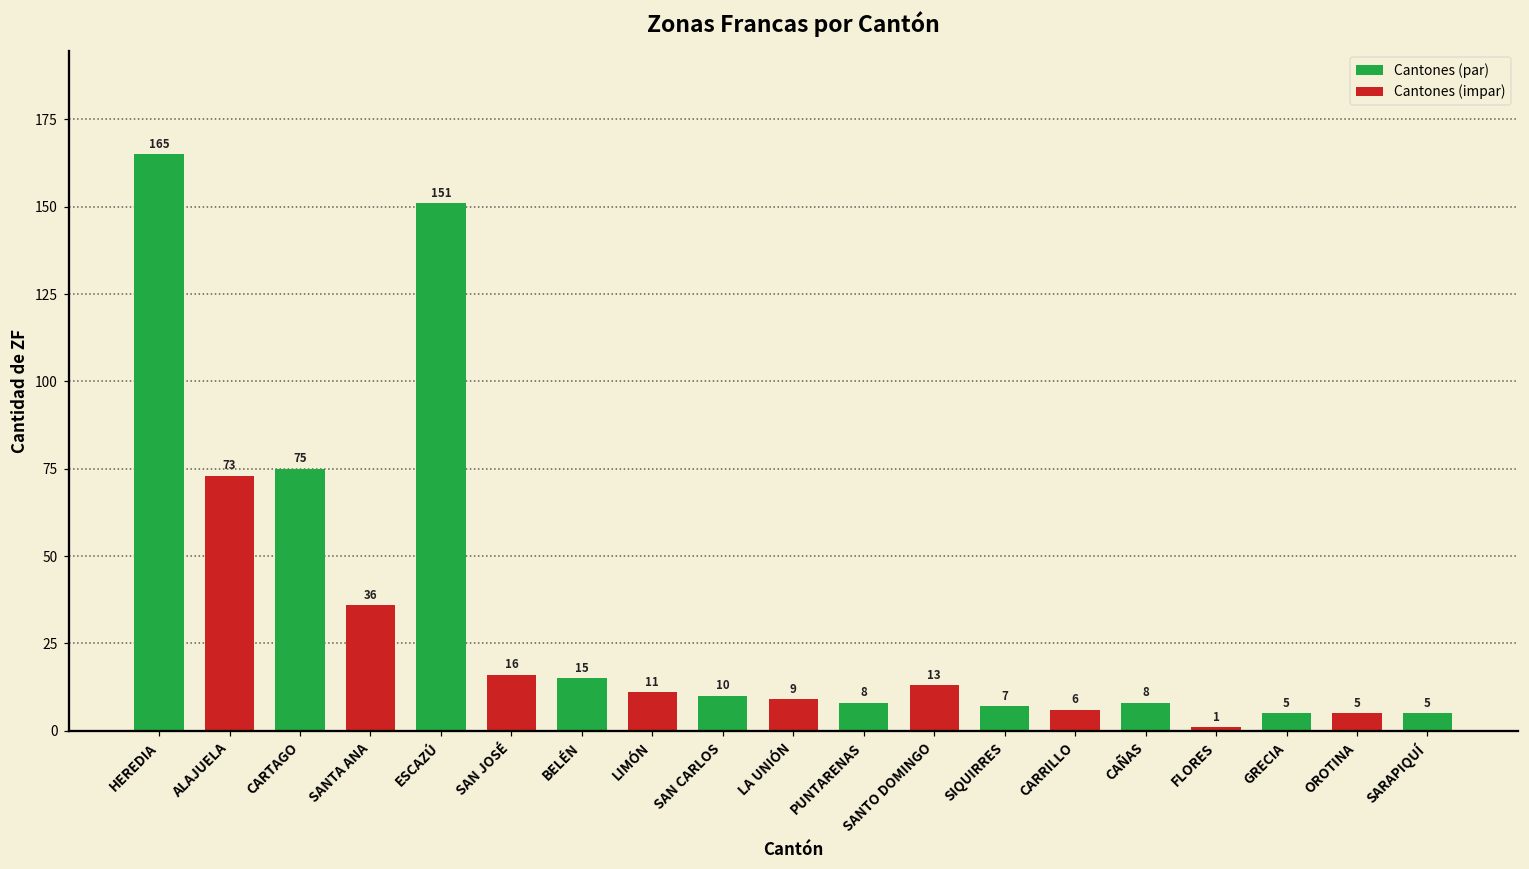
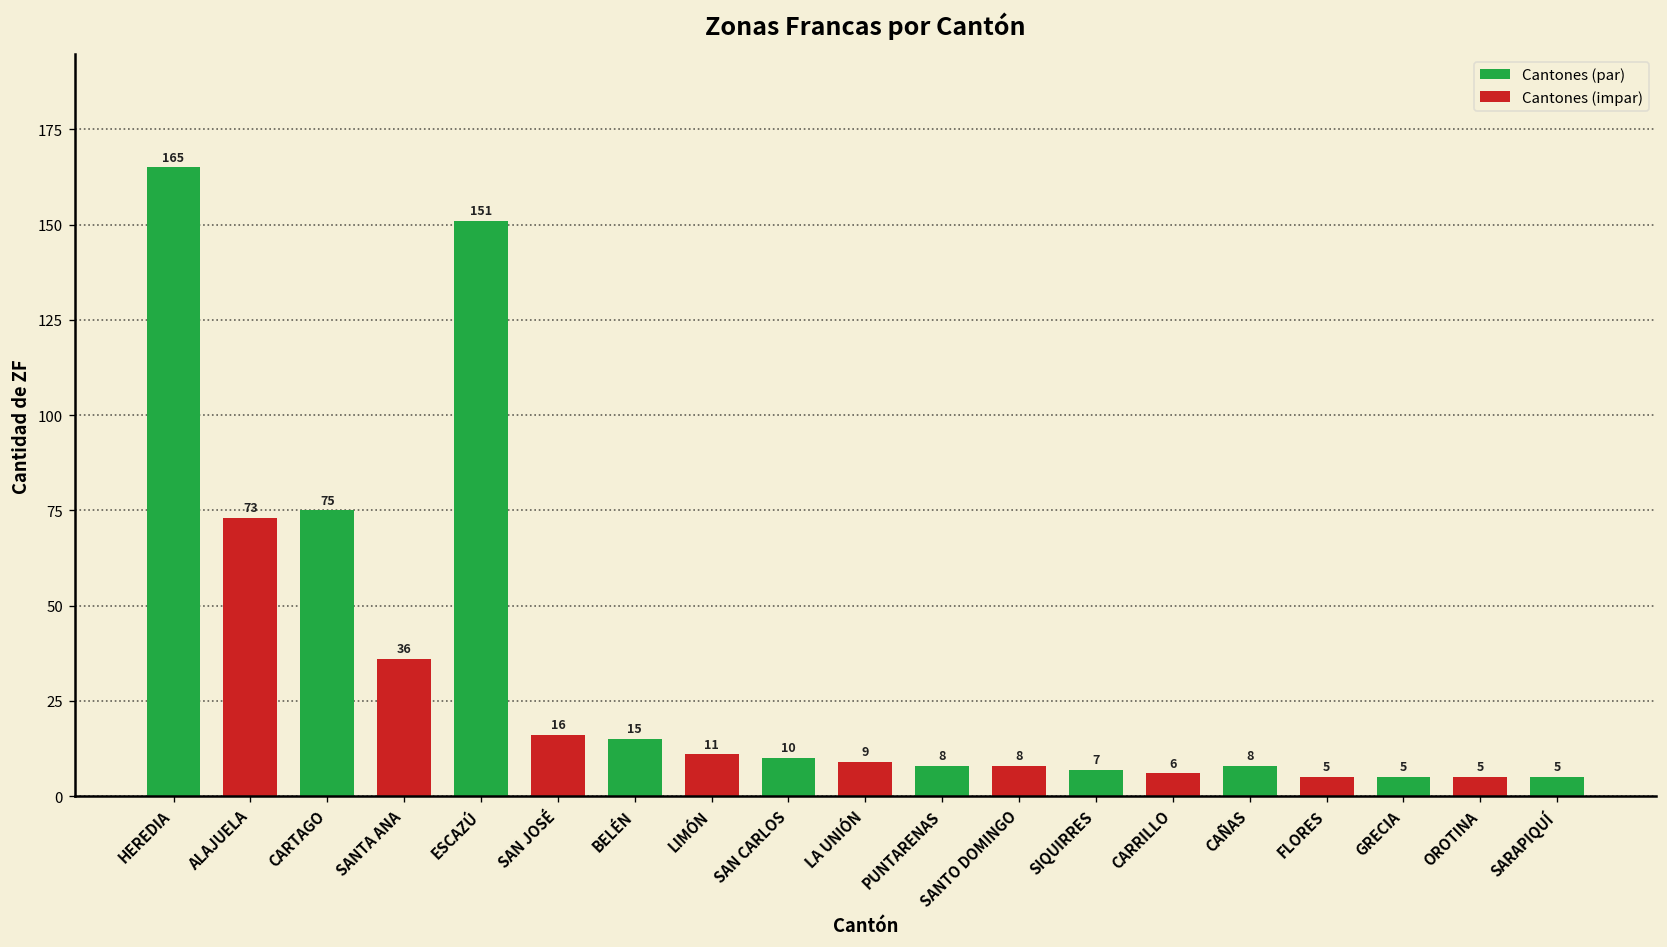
SANTO DOMINGO: 13 -> 8
FLORES: 1 -> 5
